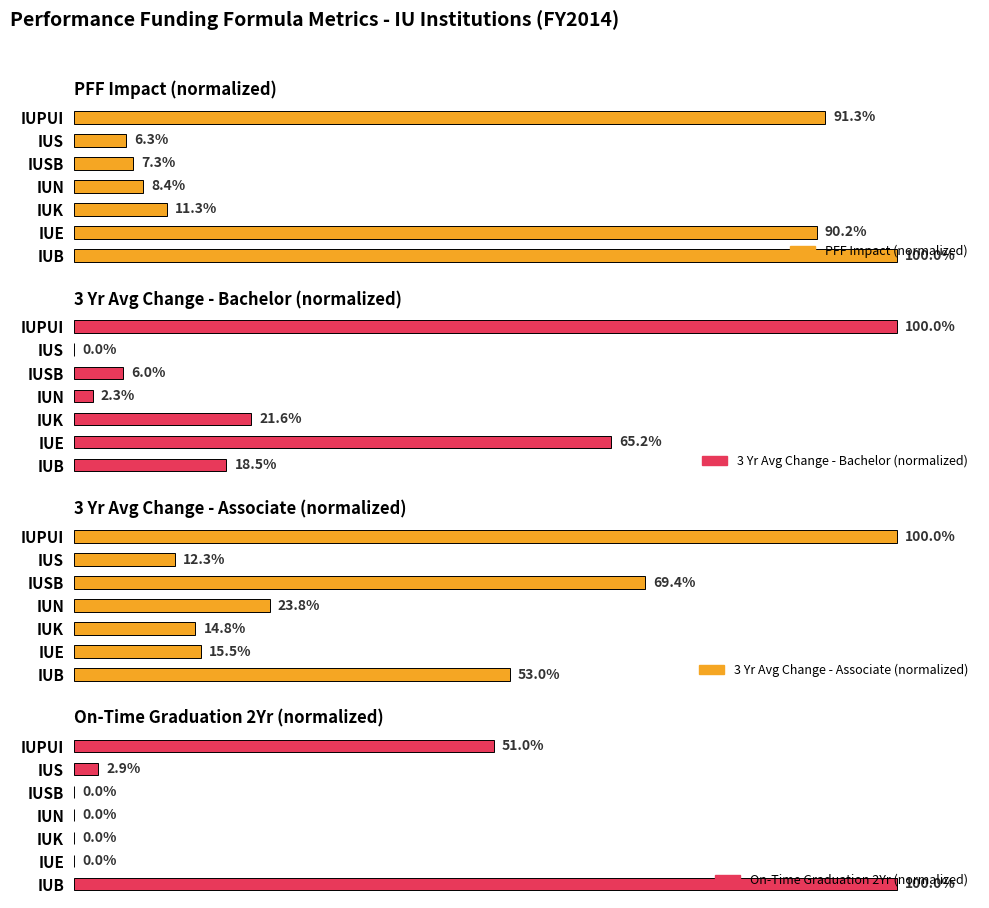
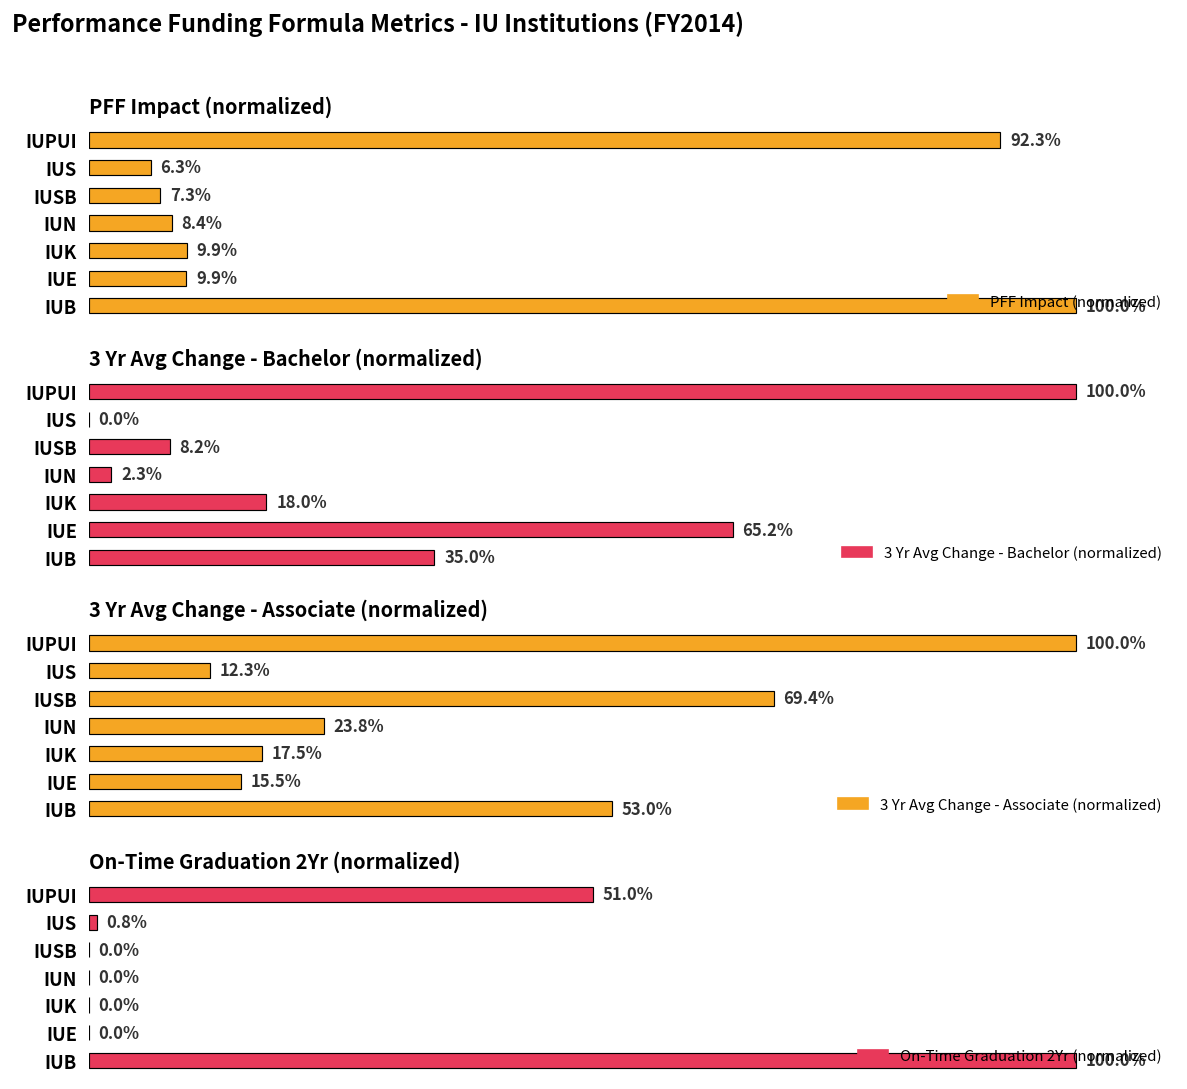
PFF Impact (normalized), IUPUI: 91.3% -> 92.3%
PFF Impact (normalized), IUK: 11.3% -> 9.9%
PFF Impact (normalized), IUE: 90.2% -> 9.9%
3 Yr Avg Change - Bachelor (normalized), IUSB: 6.0% -> 8.2%
3 Yr Avg Change - Bachelor (normalized), IUK: 21.6% -> 18.0%
3 Yr Avg Change - Bachelor (normalized), IUB: 18.5% -> 35.0%
3 Yr Avg Change - Associate (normalized), IUK: 14.8% -> 17.5%
On-Time Graduation 2Yr (normalized), IUS: 2.9% -> 0.8%
